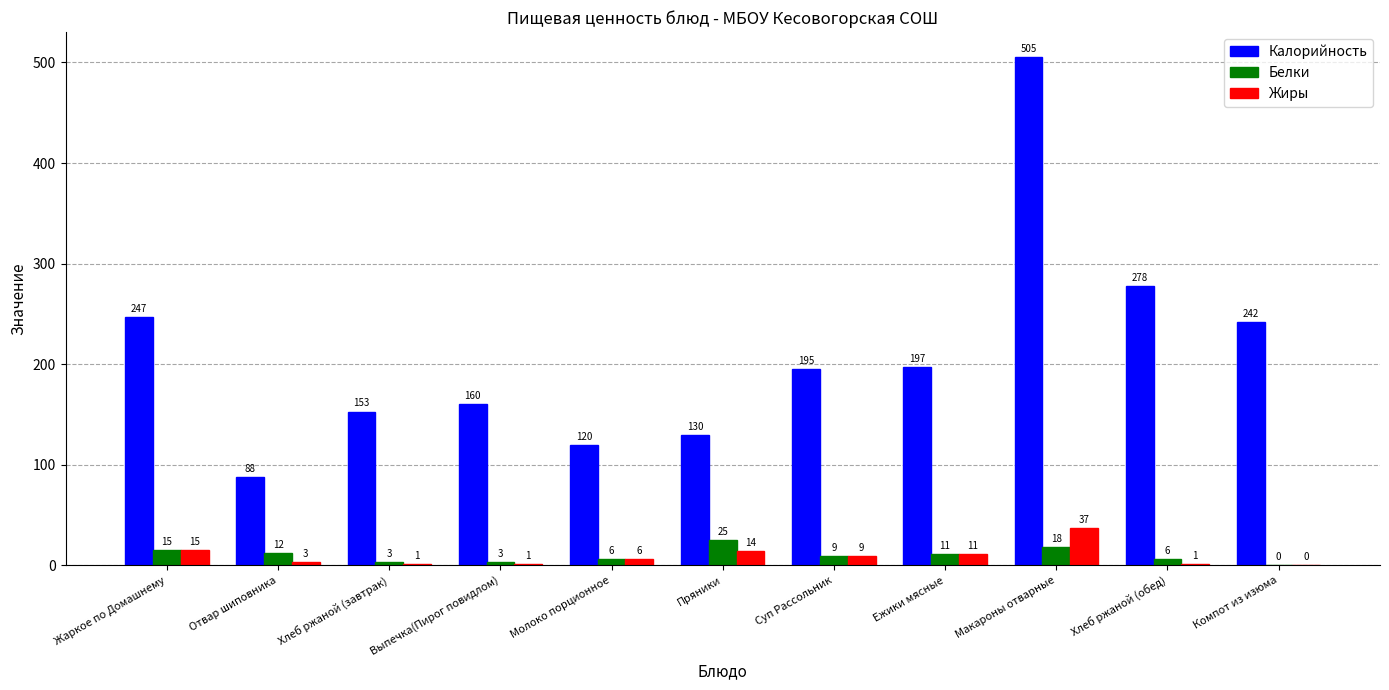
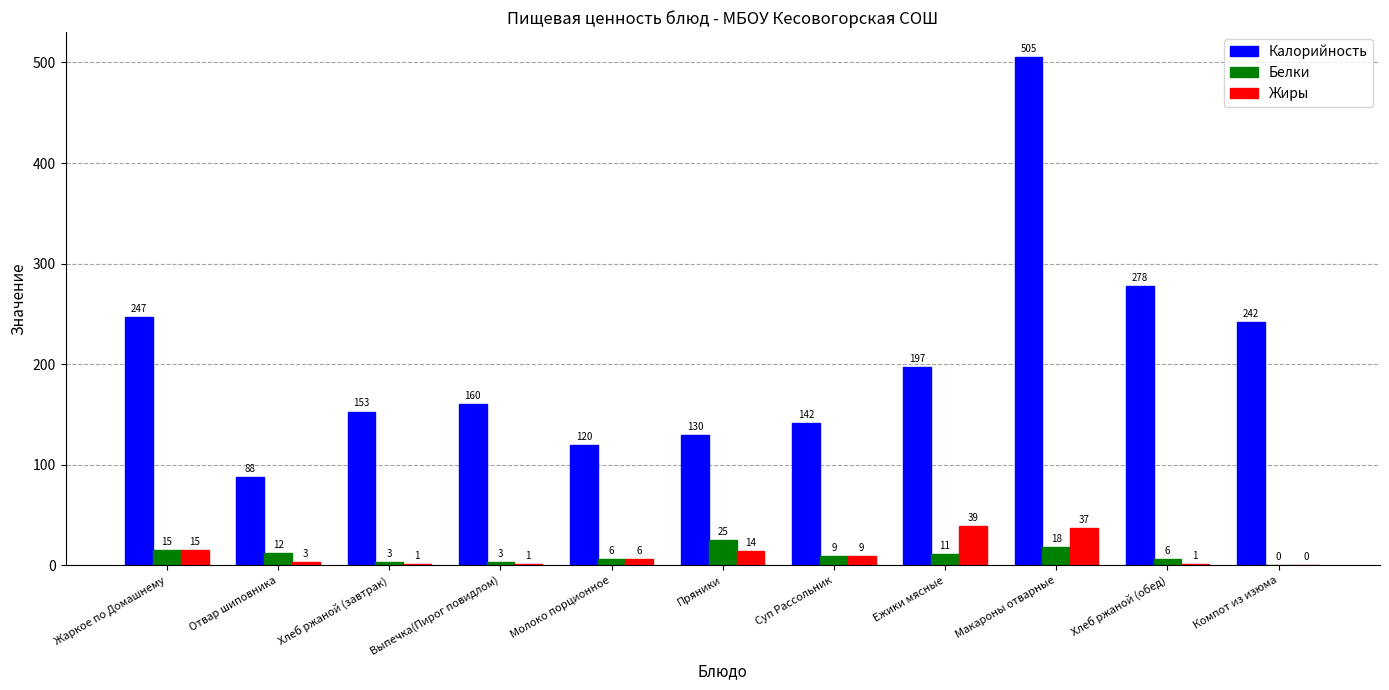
Калорийность, Суп Рассольник: 195 -> 142
Жиры, Ежики мясные: 11 -> 39
